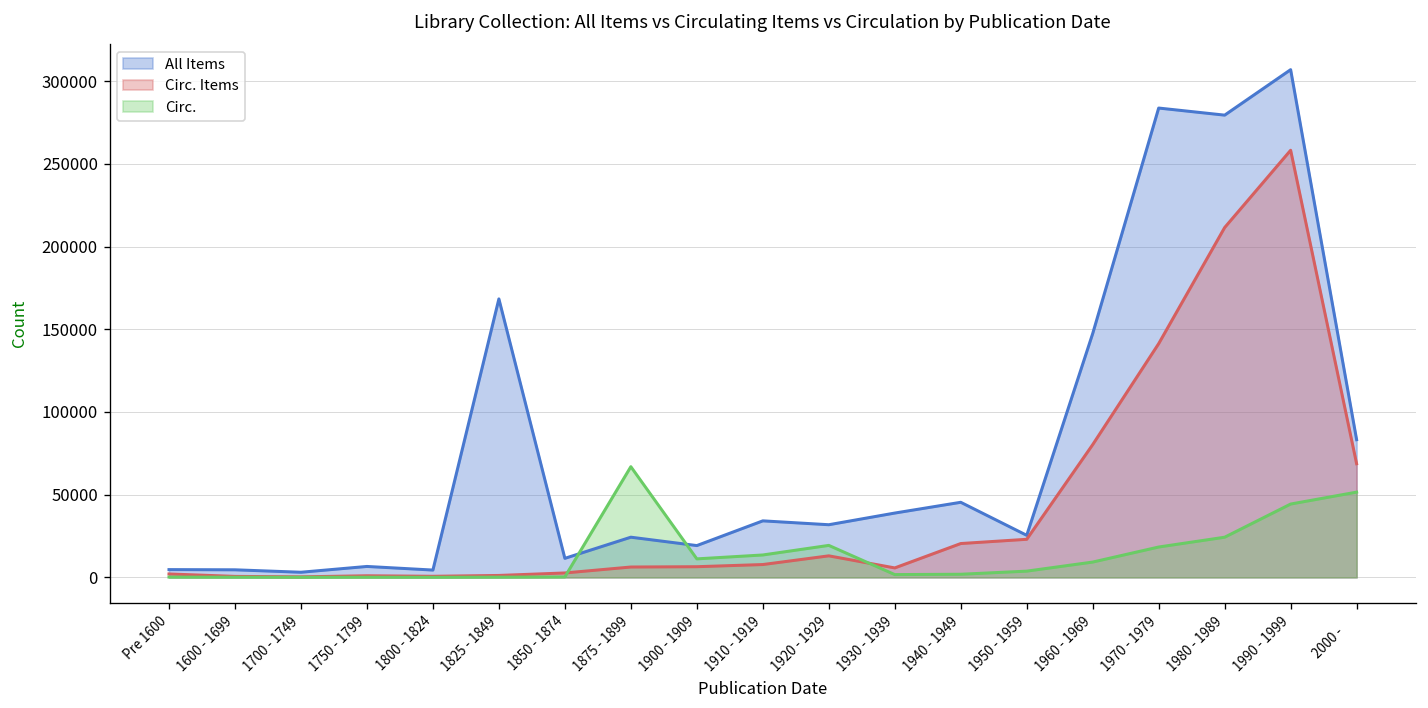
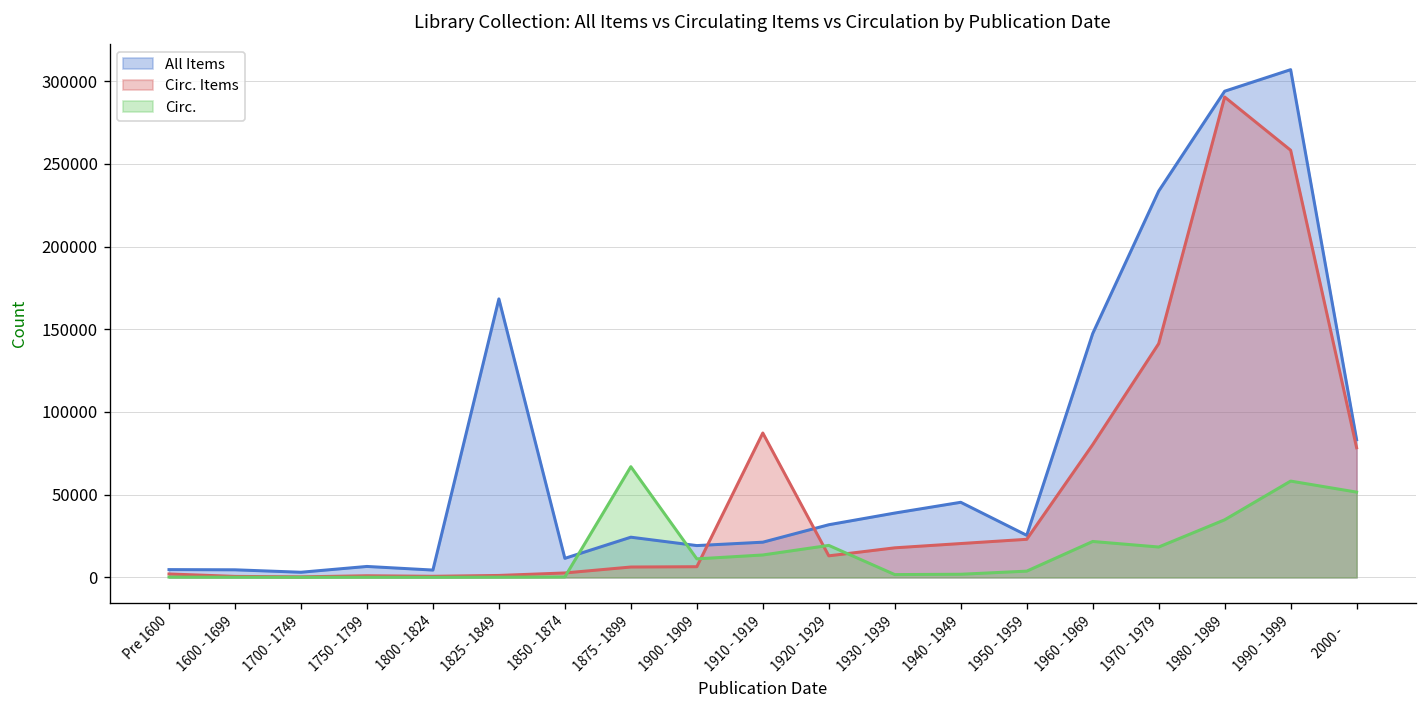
All Items, 1910 - 1919: 34000 -> 21000
Circ. Items, 1910 - 1919: 8000 -> 87000
Circ. Items, 1930 - 1939: 6000 -> 18000
Circ., 1960 - 1969: 9000 -> 22000
All Items, 1970 - 1979: 284000 -> 234000
All Items, 1980 - 1989: 280000 -> 294000
Circ. Items, 1980 - 1989: 212000 -> 290000
Circ., 1980 - 1989: 24000 -> 35000
Circ., 1990 - 1999: 44000 -> 58000
Circ. Items, 2000 -: 69000 -> 78000
